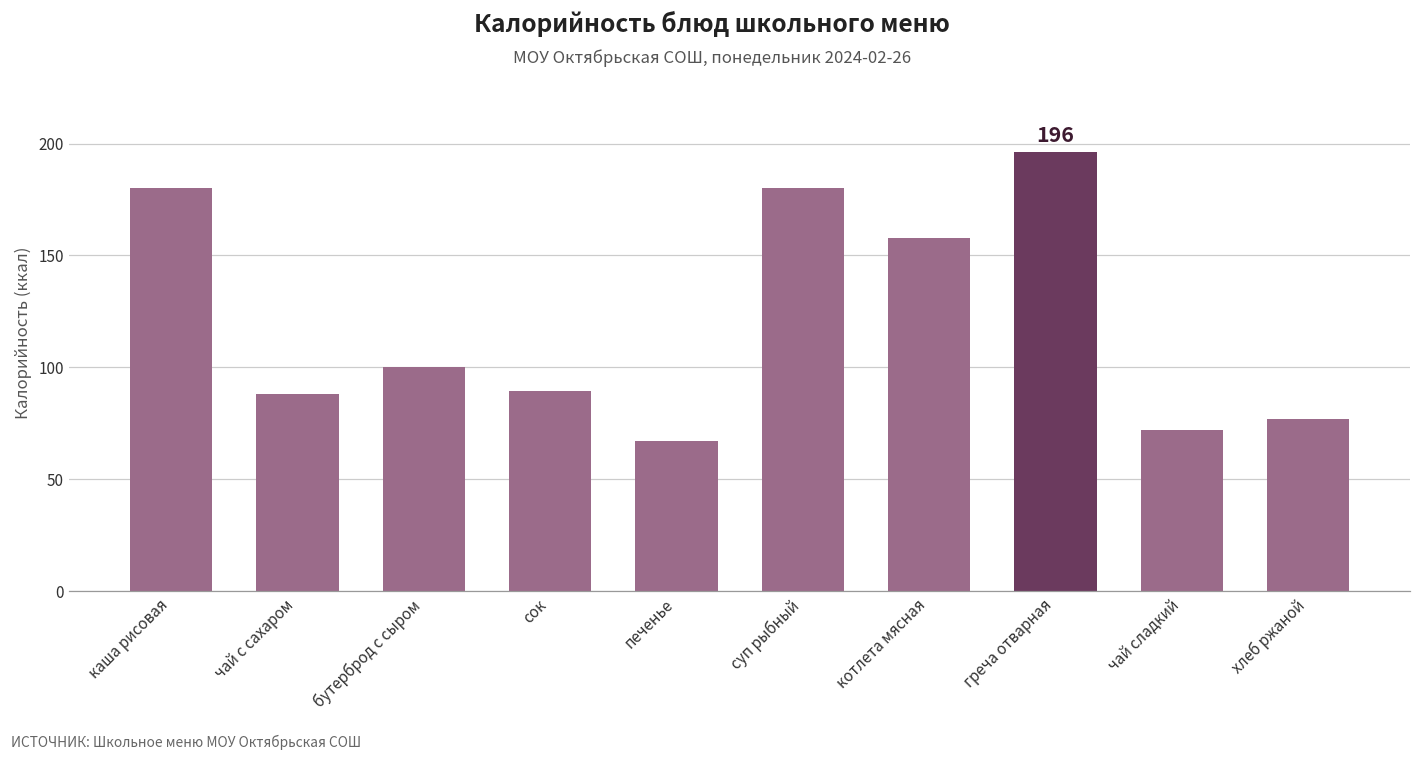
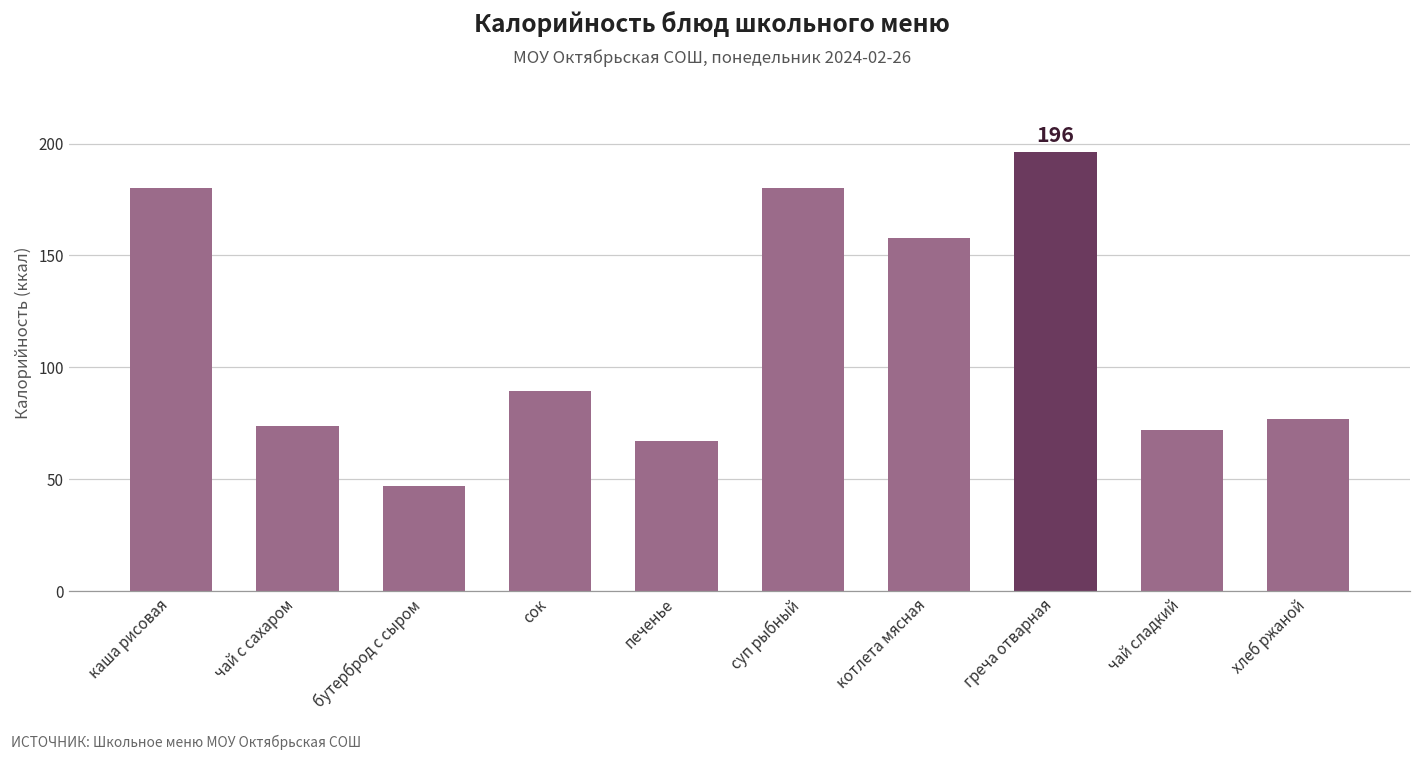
чай с сахаром: 88 -> 74
бутерброд с сыром: 100 -> 47
